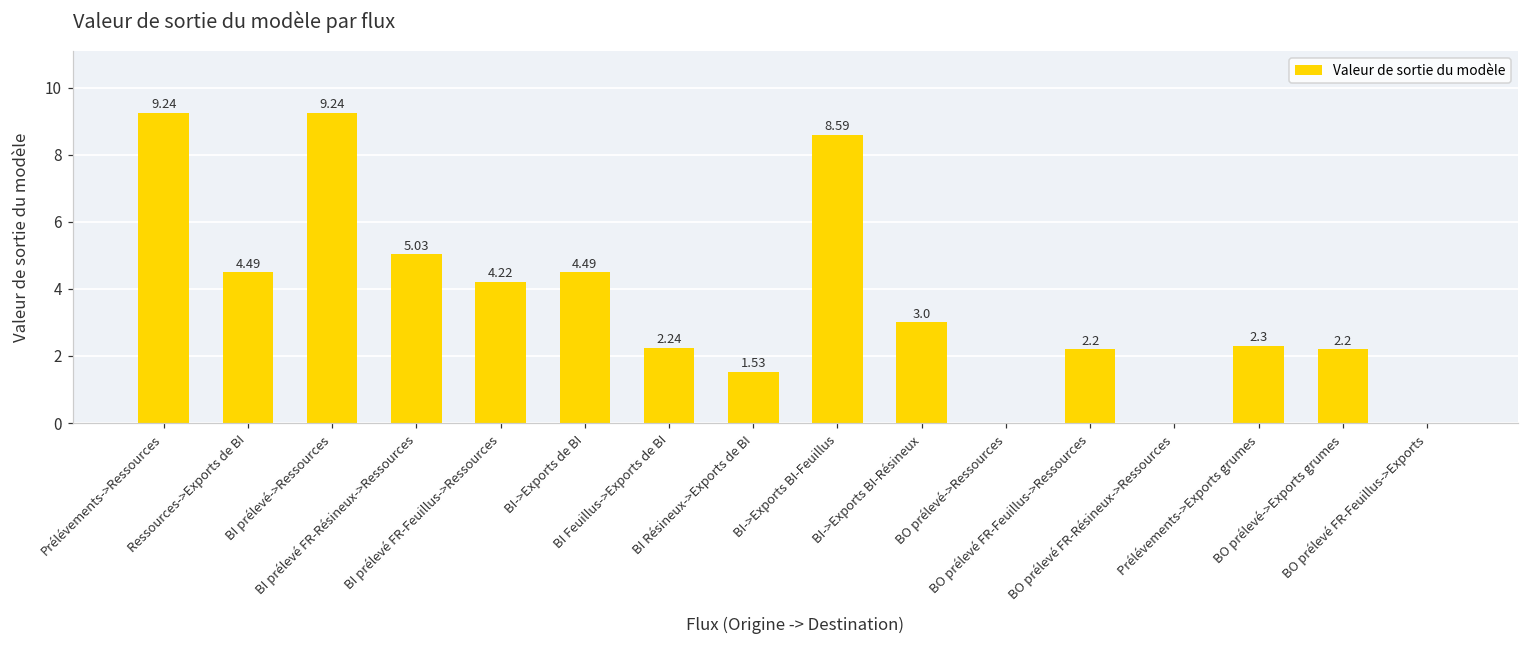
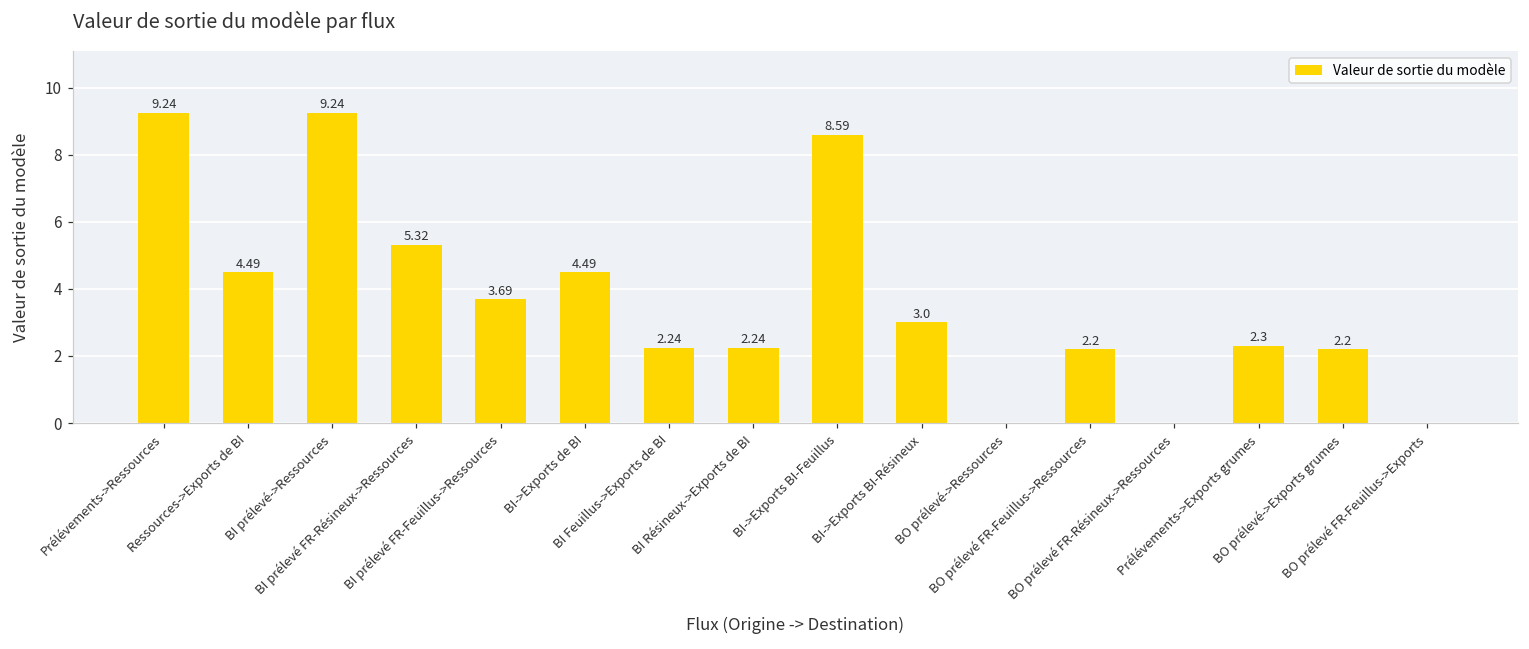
BI prélevé FR-Résineux->Ressources: 5.03 -> 5.32
BI prélevé FR-Feuillus->Ressources: 4.22 -> 3.69
BI Résineux->Exports de BI: 1.53 -> 2.24
